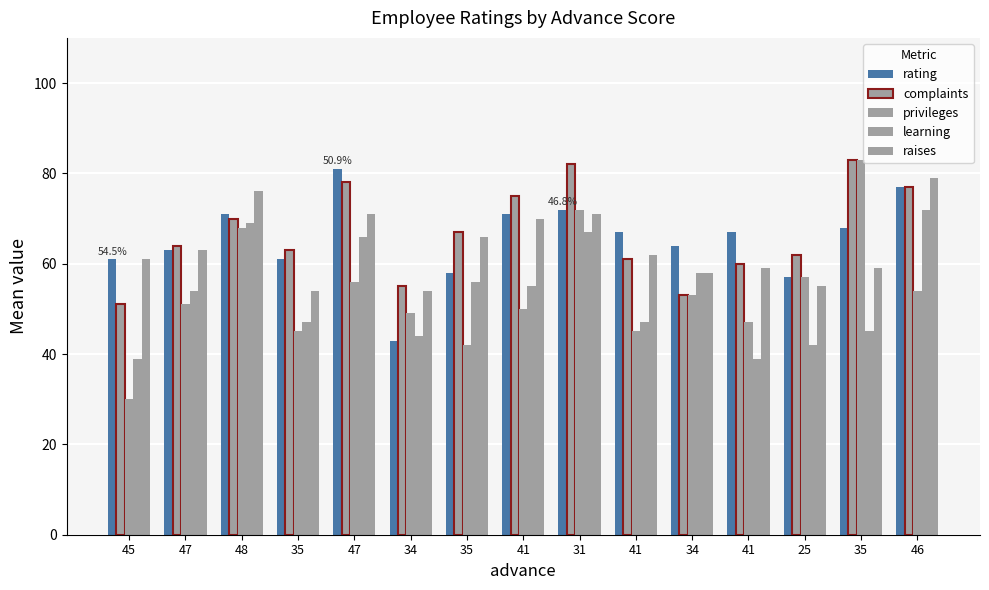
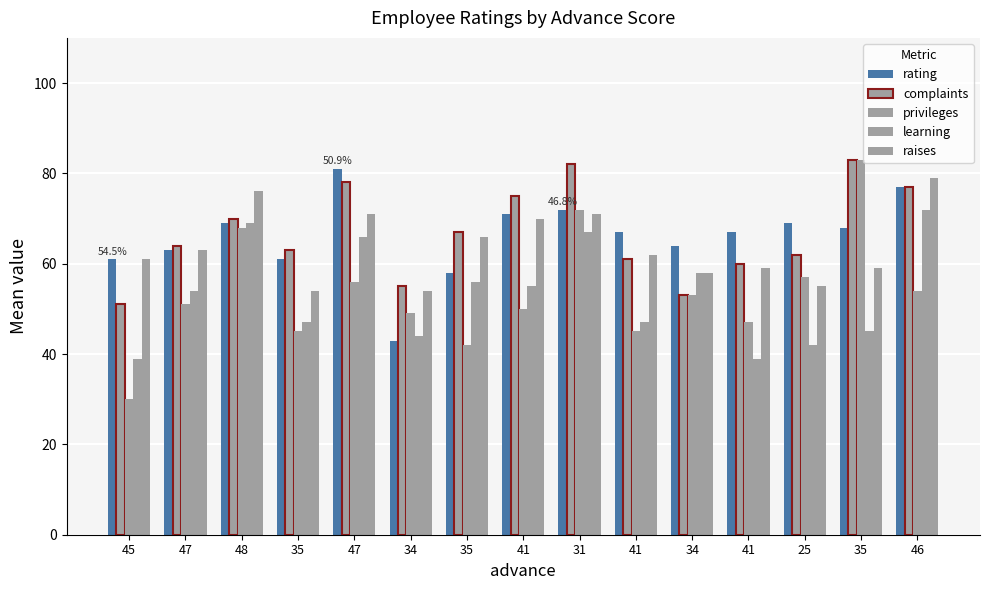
rating, 48: 71 -> 69
rating, 25: 57 -> 69
